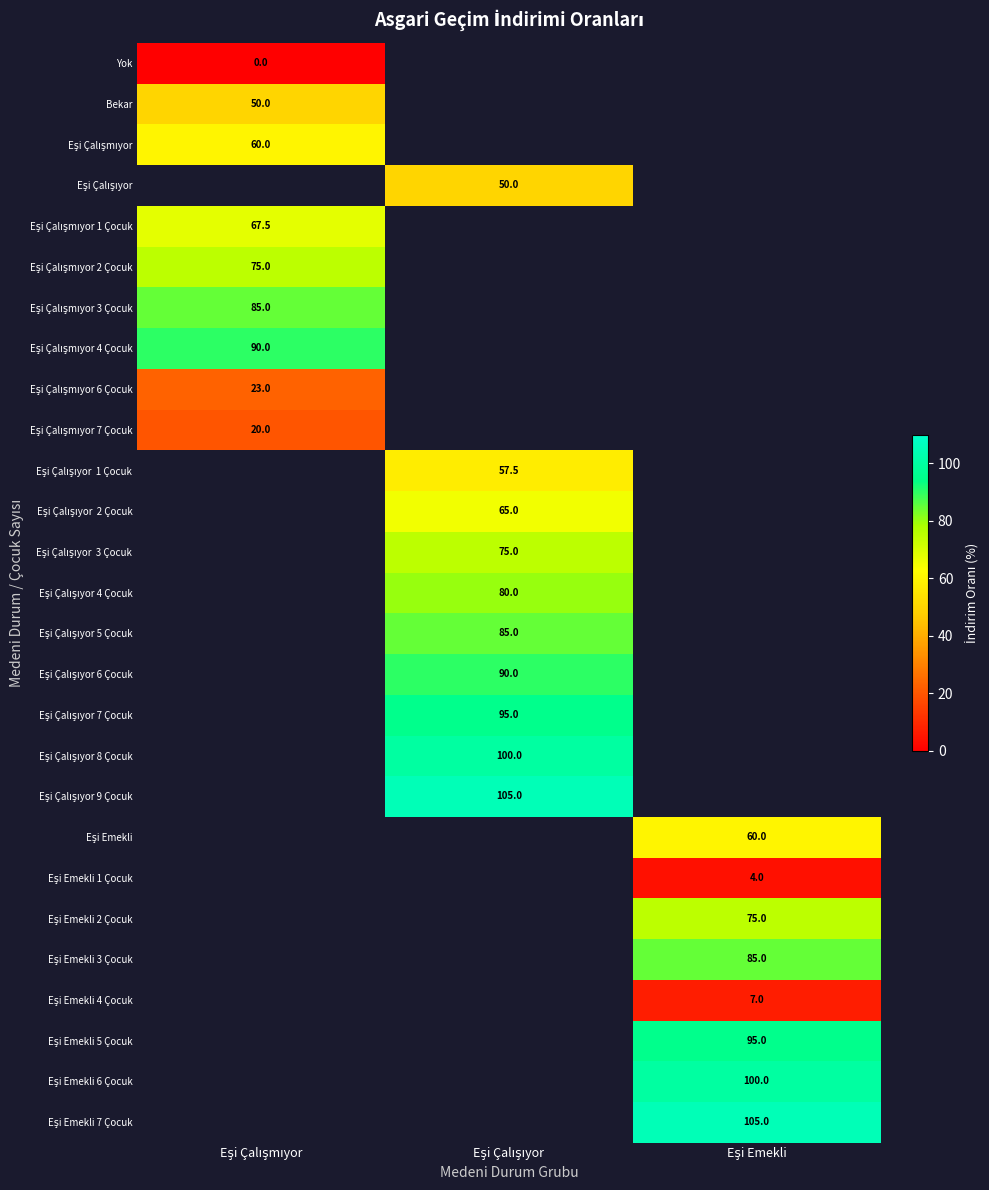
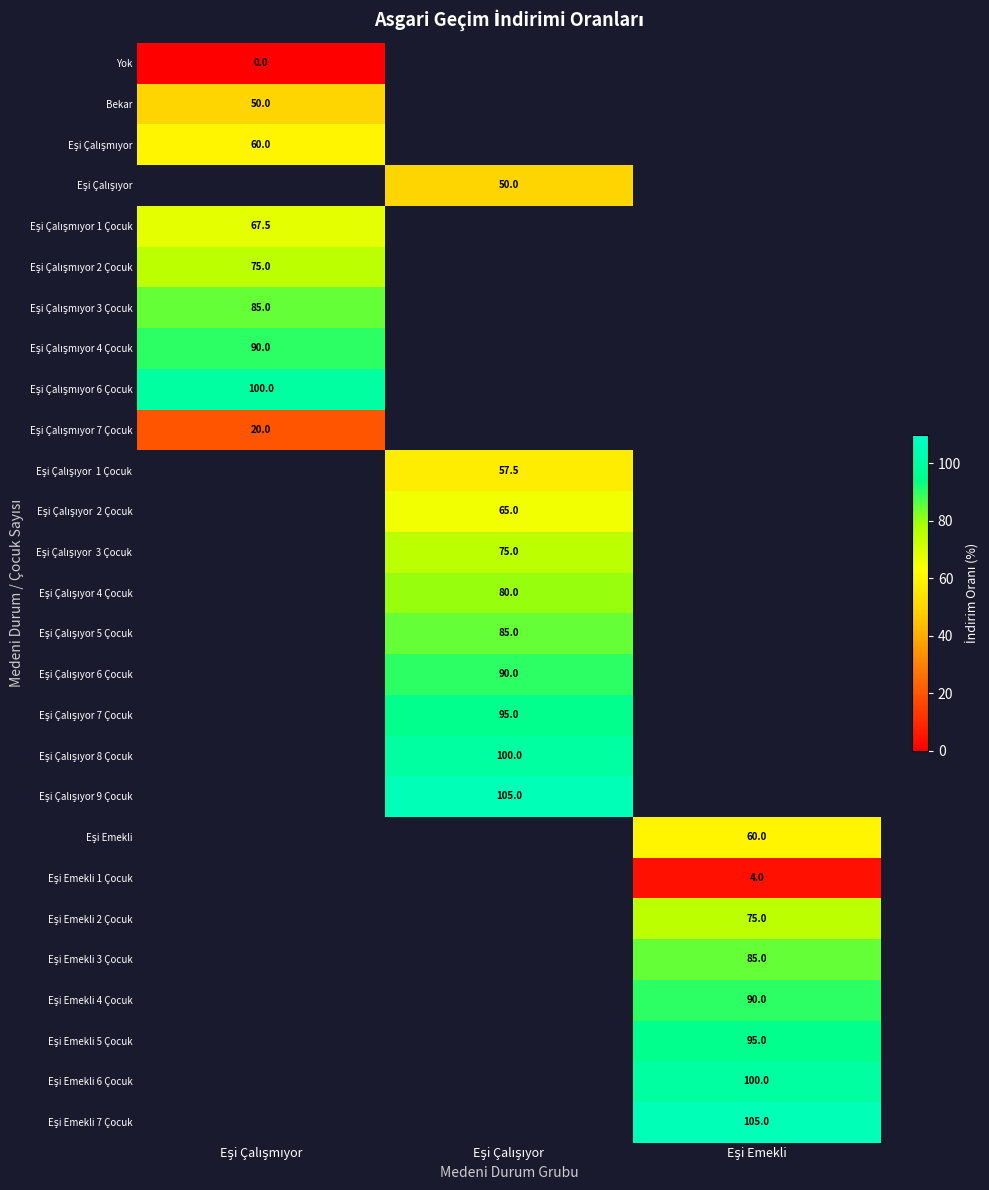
Eşi Çalışmıyor 6 Çocuk, Eşi Çalışmıyor: 23.0 -> 100.0
Eşi Emekli 4 Çocuk, Eşi Emekli: 7.0 -> 90.0
